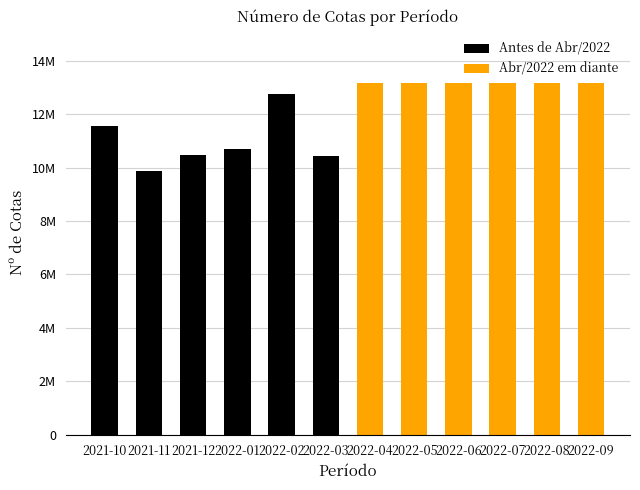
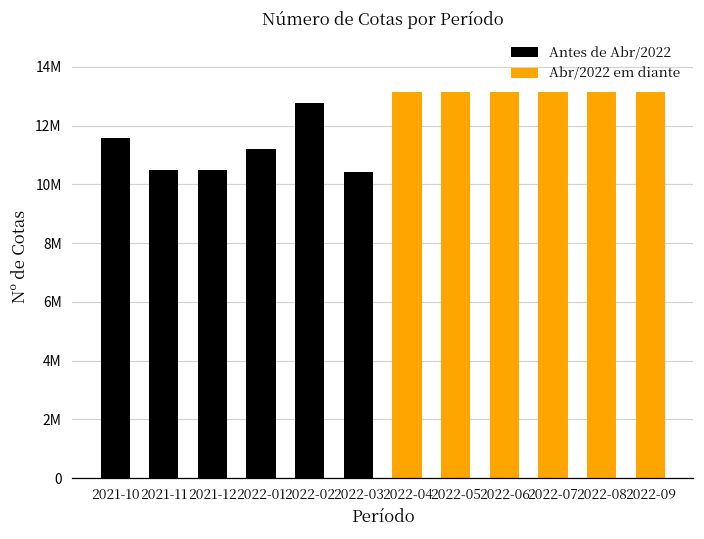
2021-11: 9900000 -> 10500000
2022-01: 10700000 -> 11200000
